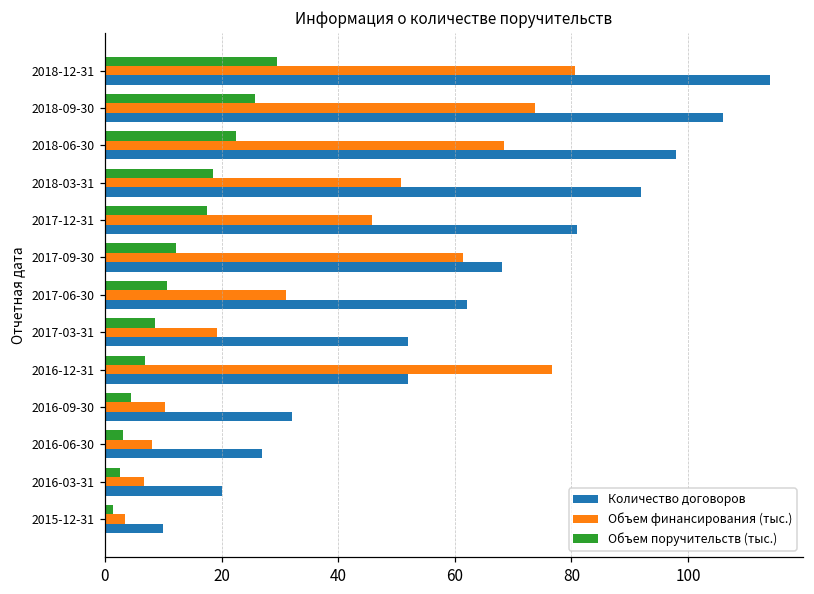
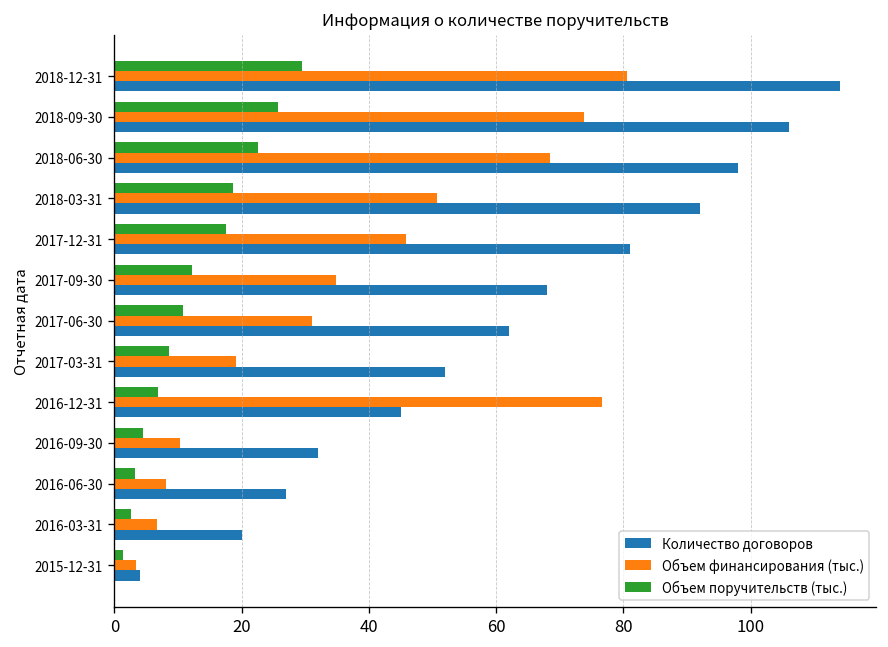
Объем финансирования (тыс.), 2017-09-30: 61 -> 35
Количество договоров, 2016-12-31: 52 -> 45
Количество договоров, 2015-12-31: 10 -> 4
